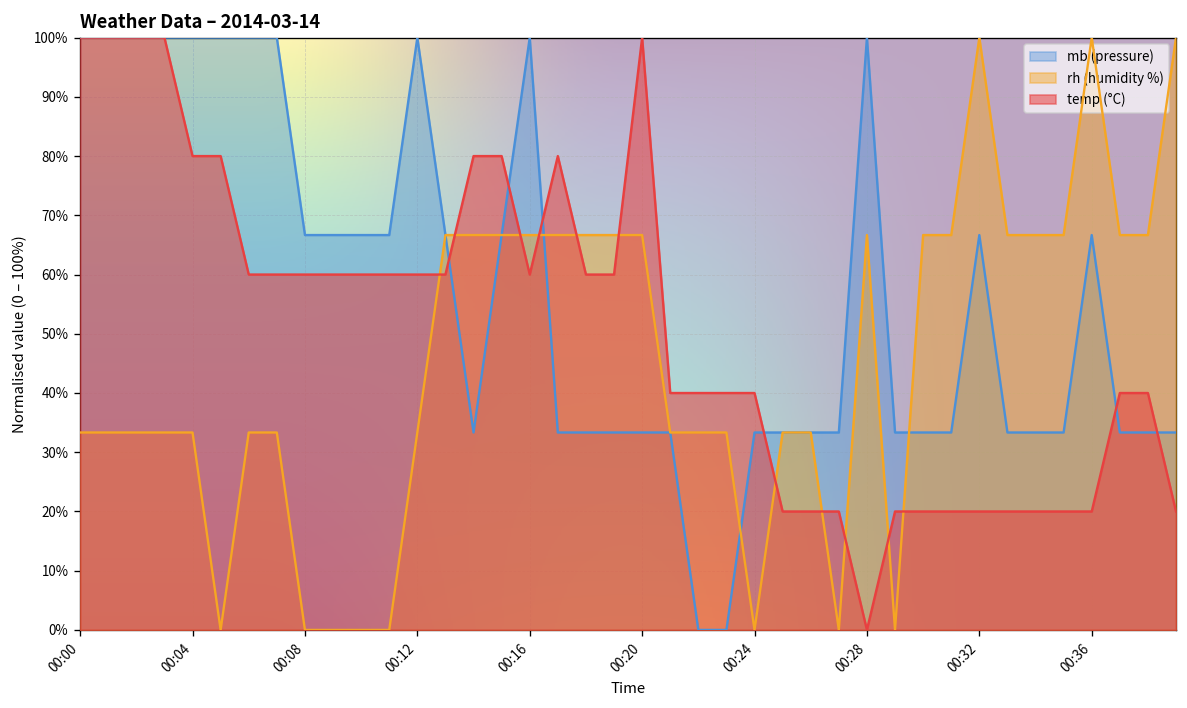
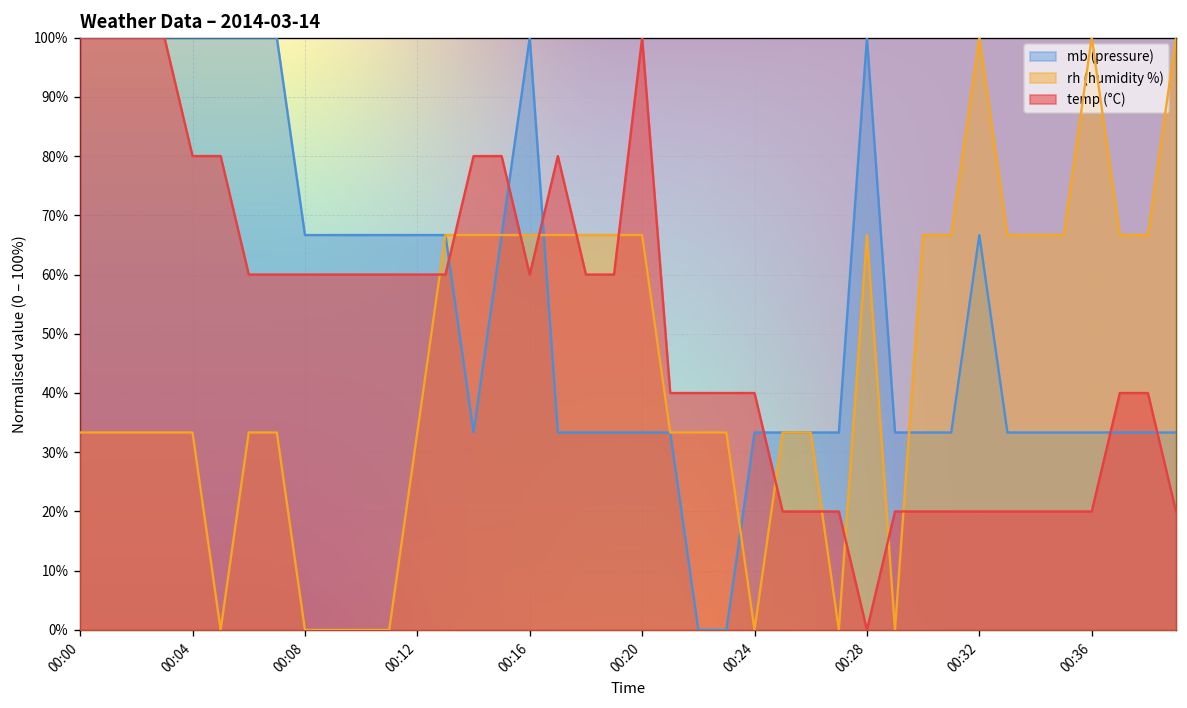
mb (pressure), 00:12: 100% -> 67%
mb (pressure), 00:36: 67% -> 33%
